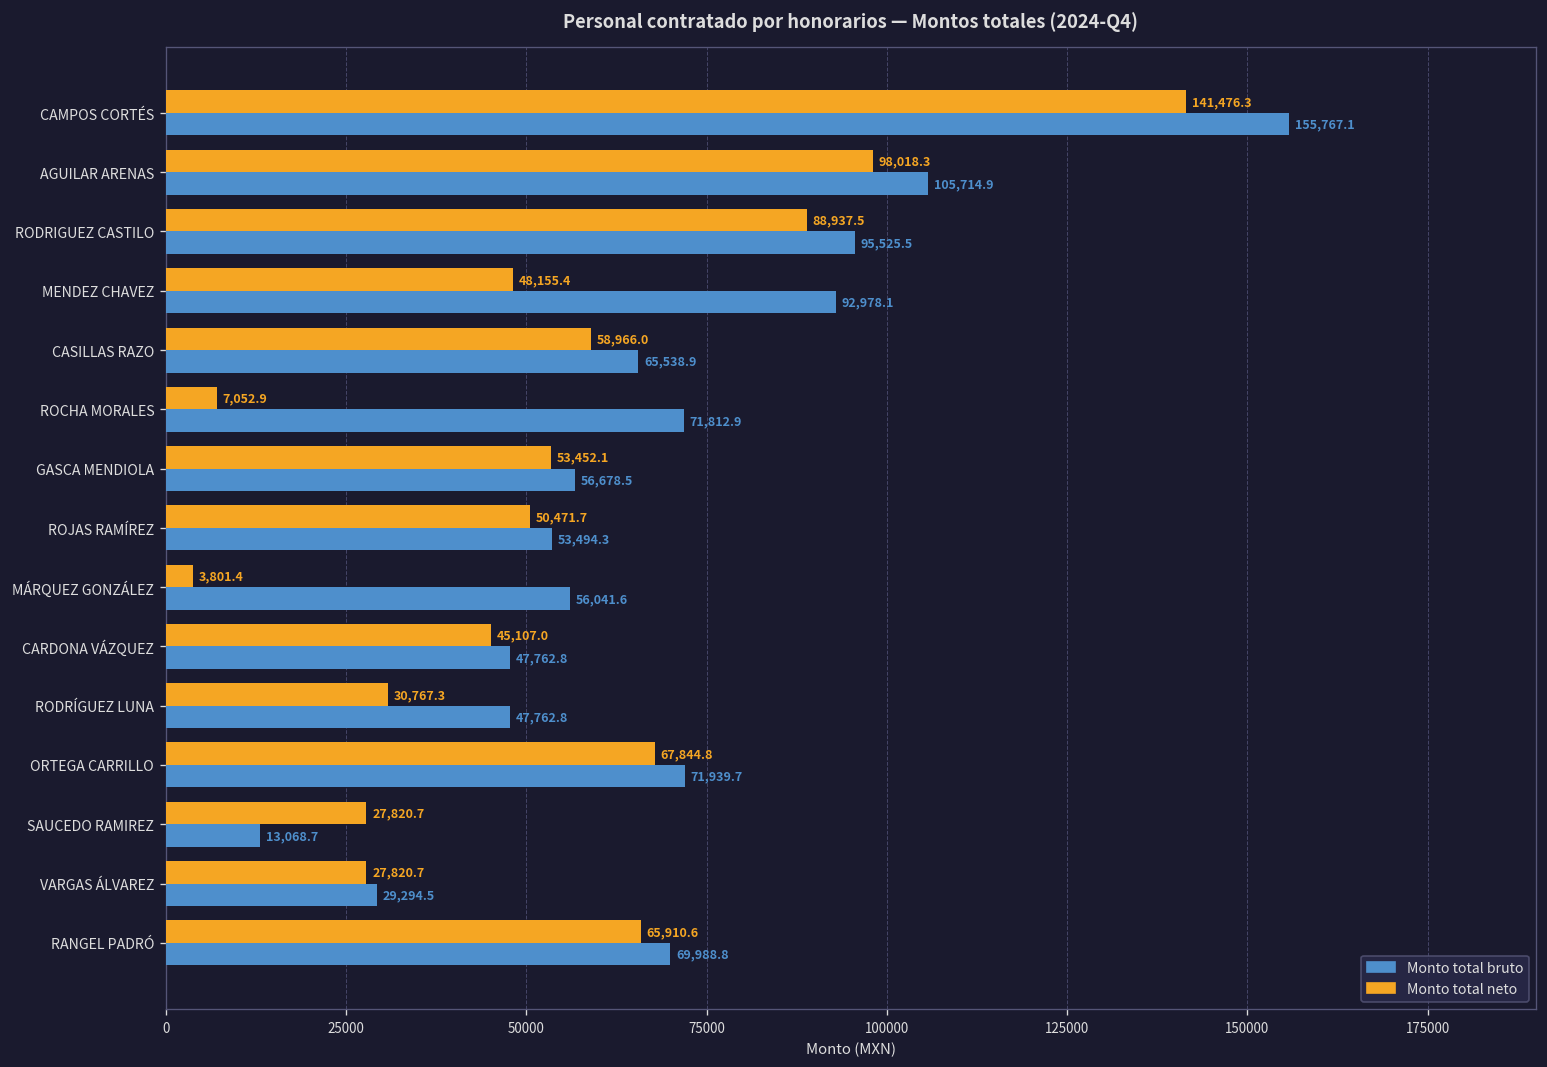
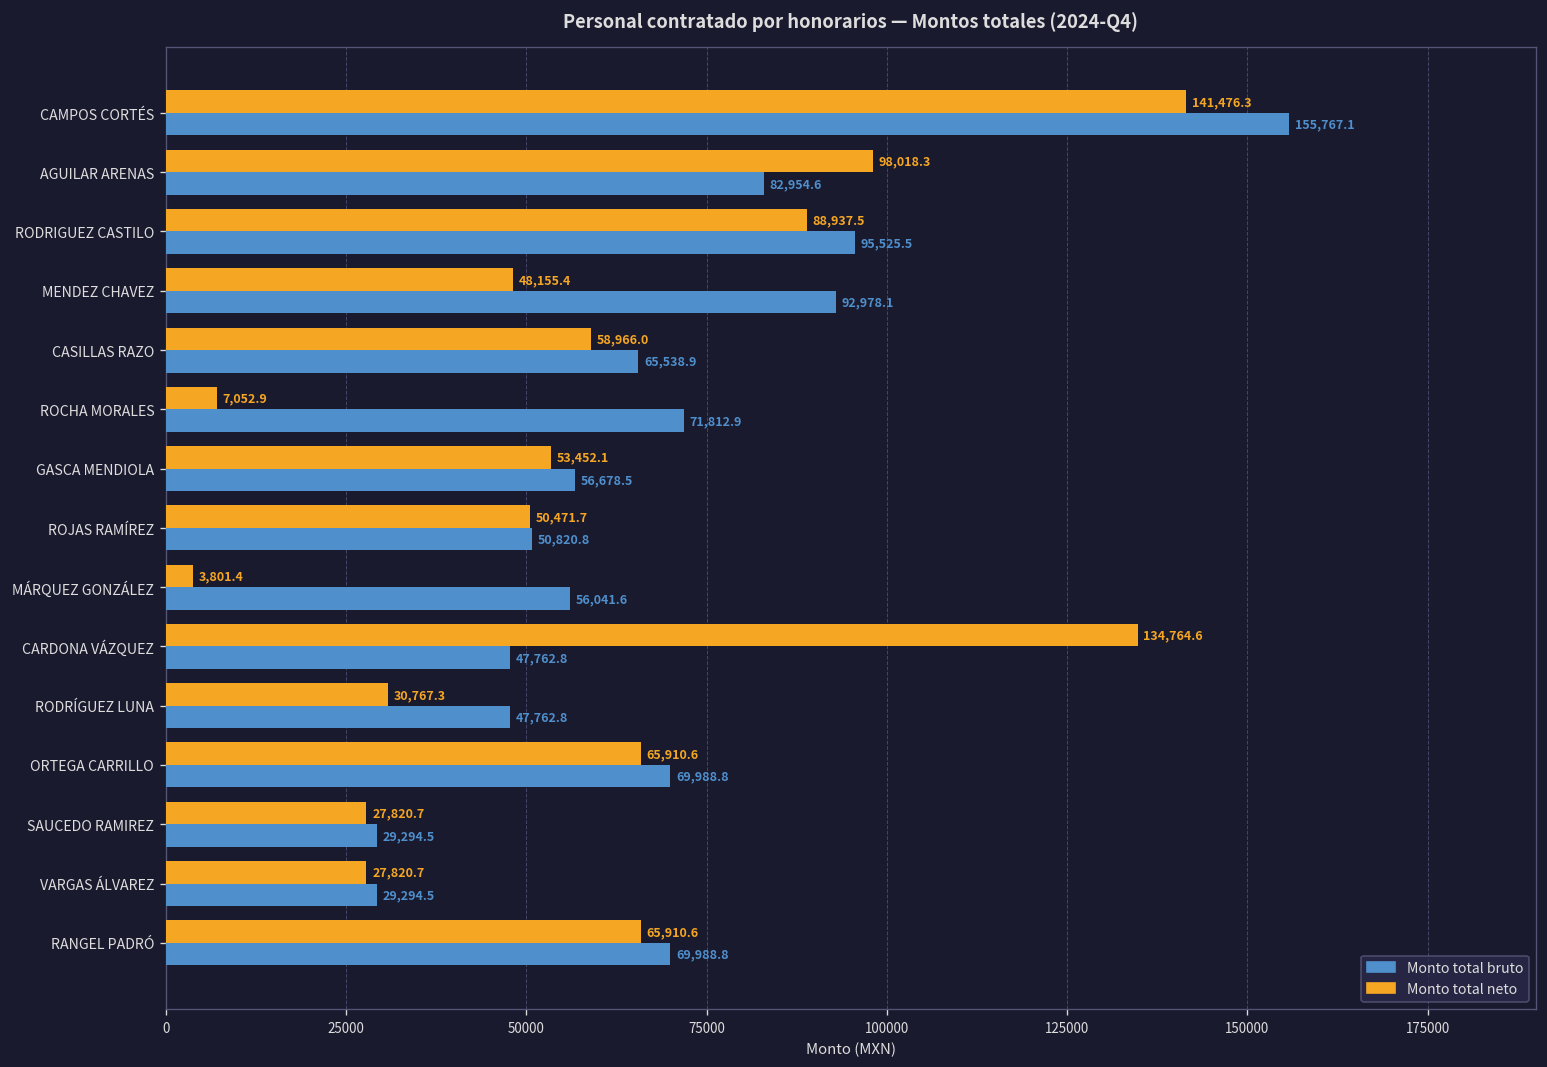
Monto total bruto, AGUILAR ARENAS: 105,714.9 -> 82,954.6
Monto total bruto, ROJAS RAMÍREZ: 53,494.3 -> 50,820.8
Monto total neto, CARDONA VÁZQUEZ: 45,107.0 -> 134,764.6
Monto total neto, ORTEGA CARRILLO: 67,844.8 -> 65,910.6
Monto total bruto, ORTEGA CARRILLO: 71,939.7 -> 69,988.8
Monto total bruto, SAUCEDO RAMIREZ: 13,068.7 -> 29,294.5
